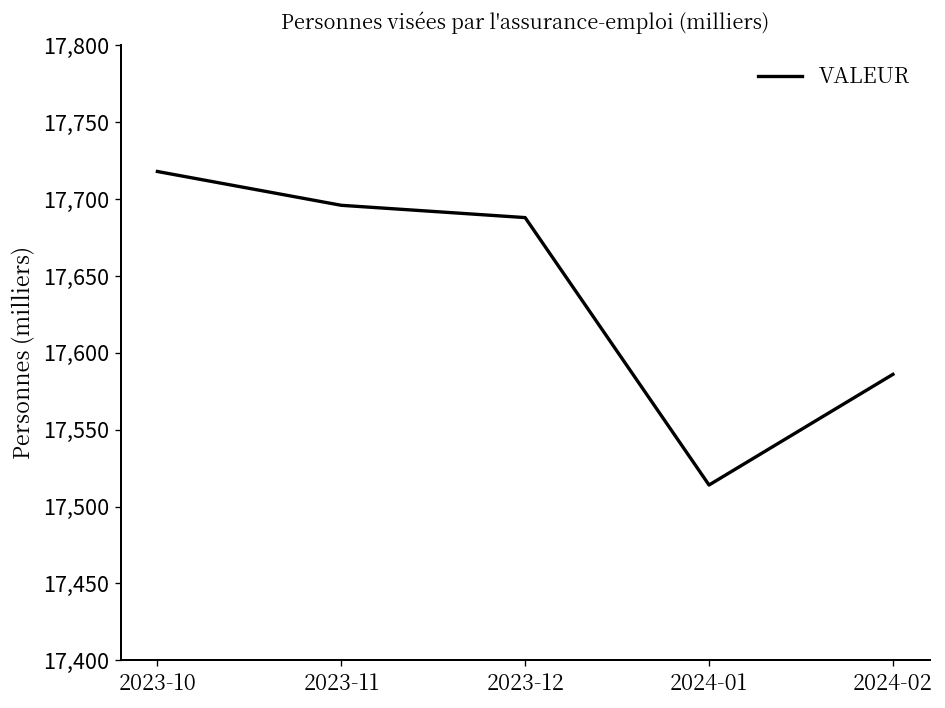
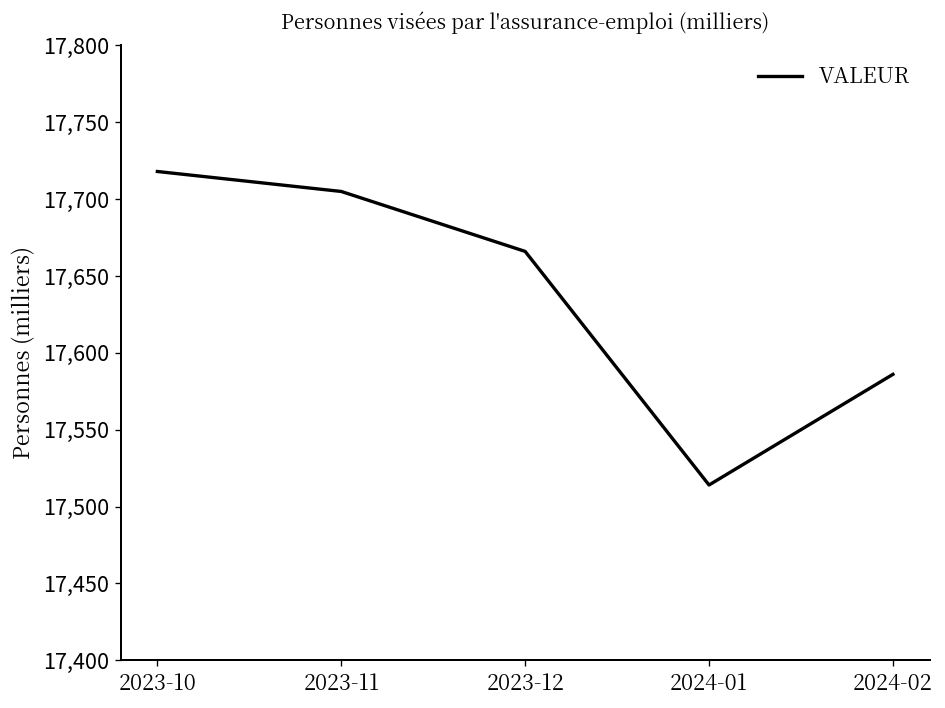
2023-11: 17,696 -> 17,705
2023-12: 17,688 -> 17,666
